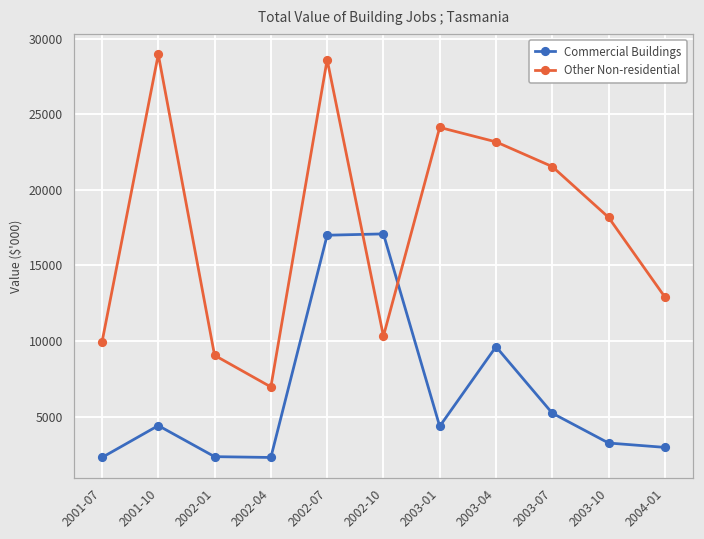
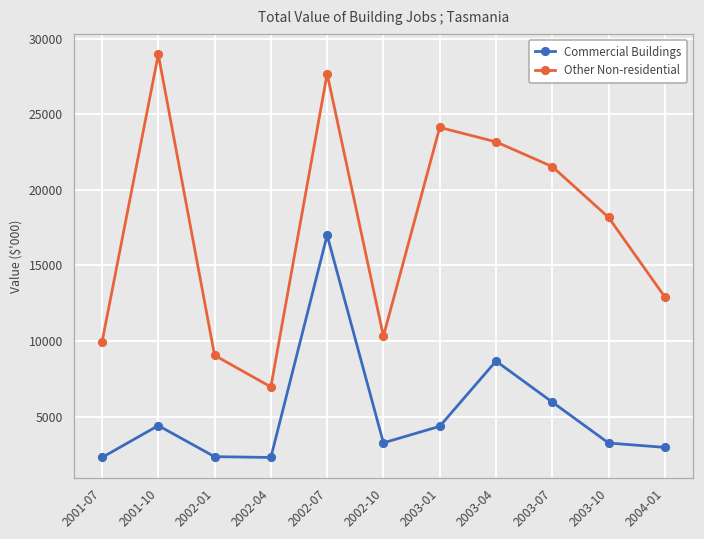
Other Non-residential, 2002-07: 28600 -> 27700
Commercial Buildings, 2002-10: 17100 -> 3300
Commercial Buildings, 2003-04: 9600 -> 8700
Commercial Buildings, 2003-07: 5200 -> 6000
